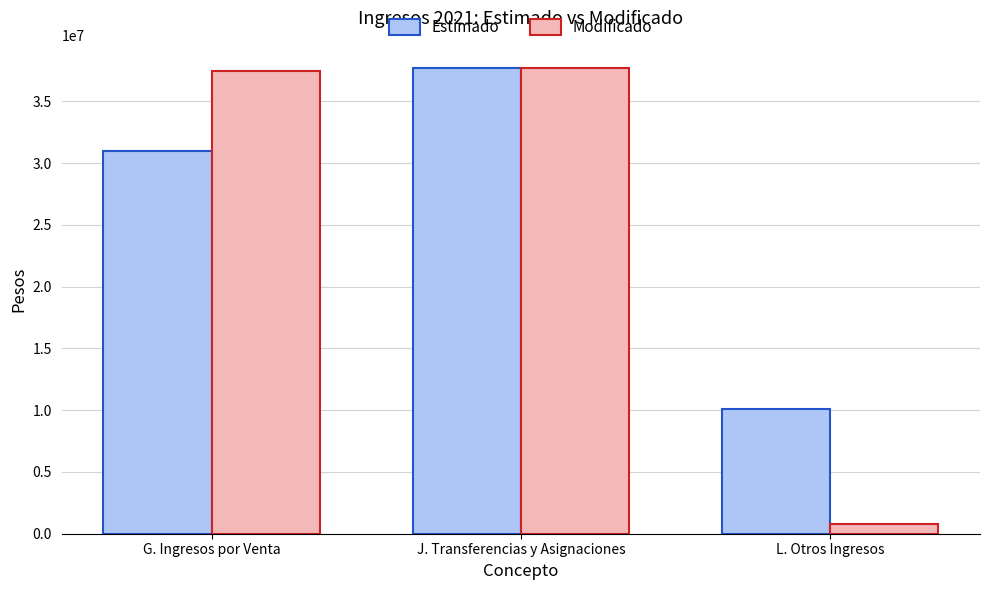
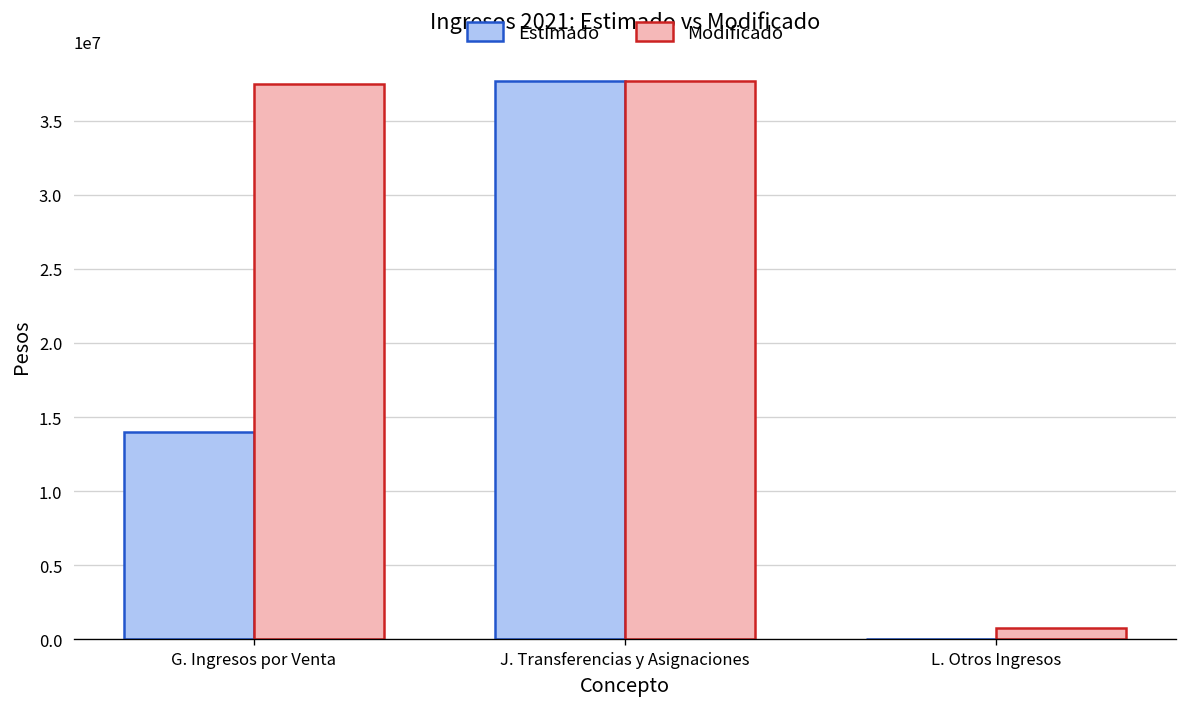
Estimado, G. Ingresos por Venta: 31000000 -> 14000000
Estimado, L. Otros Ingresos: 10100000 -> 0
